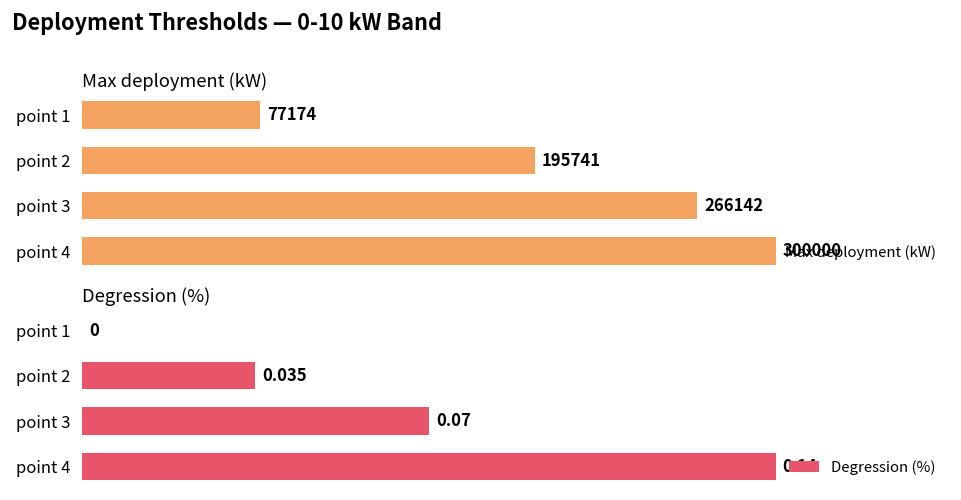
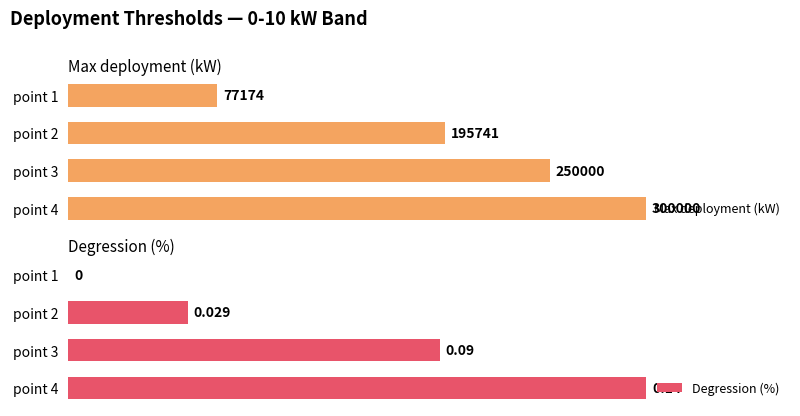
Max deployment (kW), point 3: 266142 -> 250000
Degression (%), point 2: 0.035 -> 0.029
Degression (%), point 3: 0.07 -> 0.09
